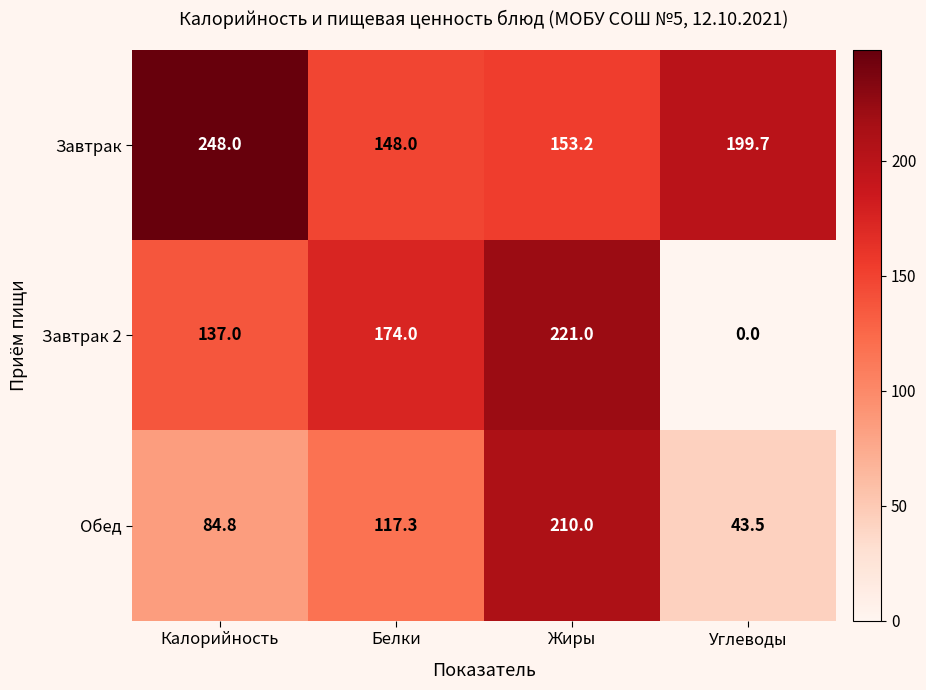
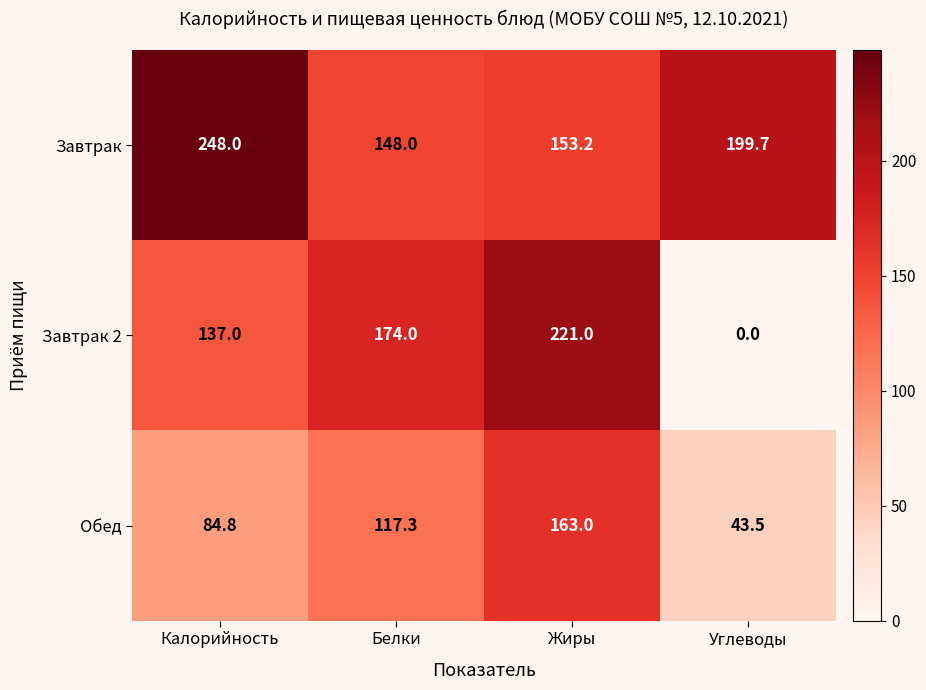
Обед, Жиры: 210.0 -> 163.0
